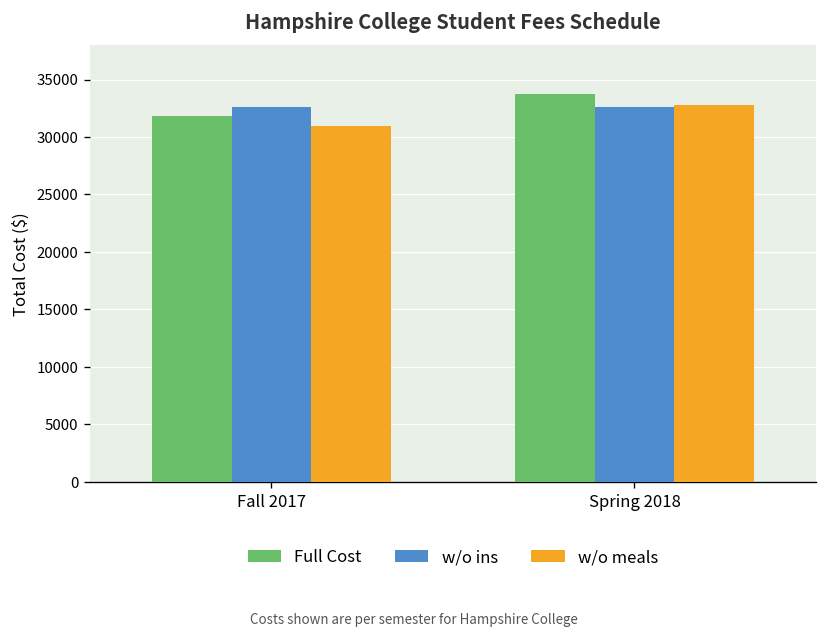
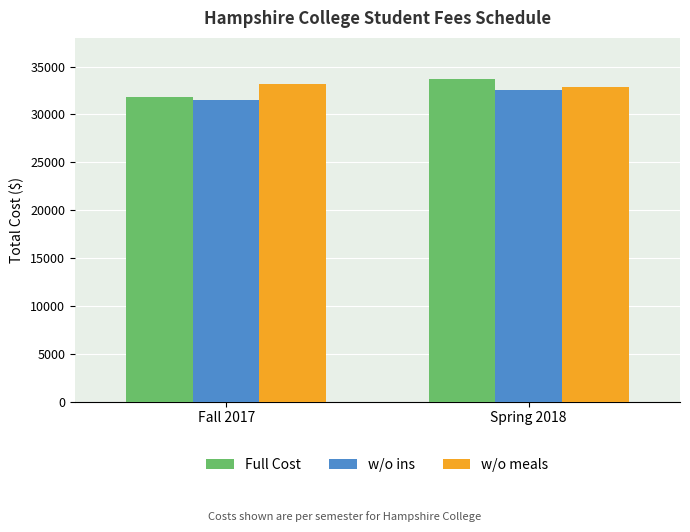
w/o ins, Fall 2017: 33000 -> 32000
w/o meals, Fall 2017: 31000 -> 33000
